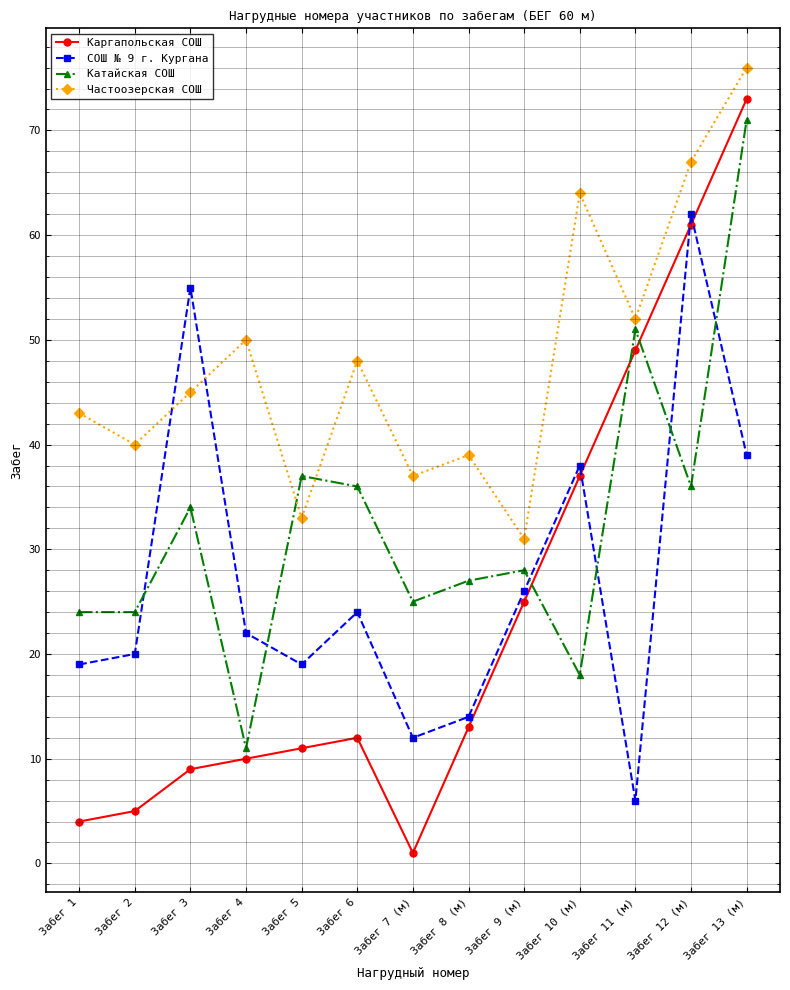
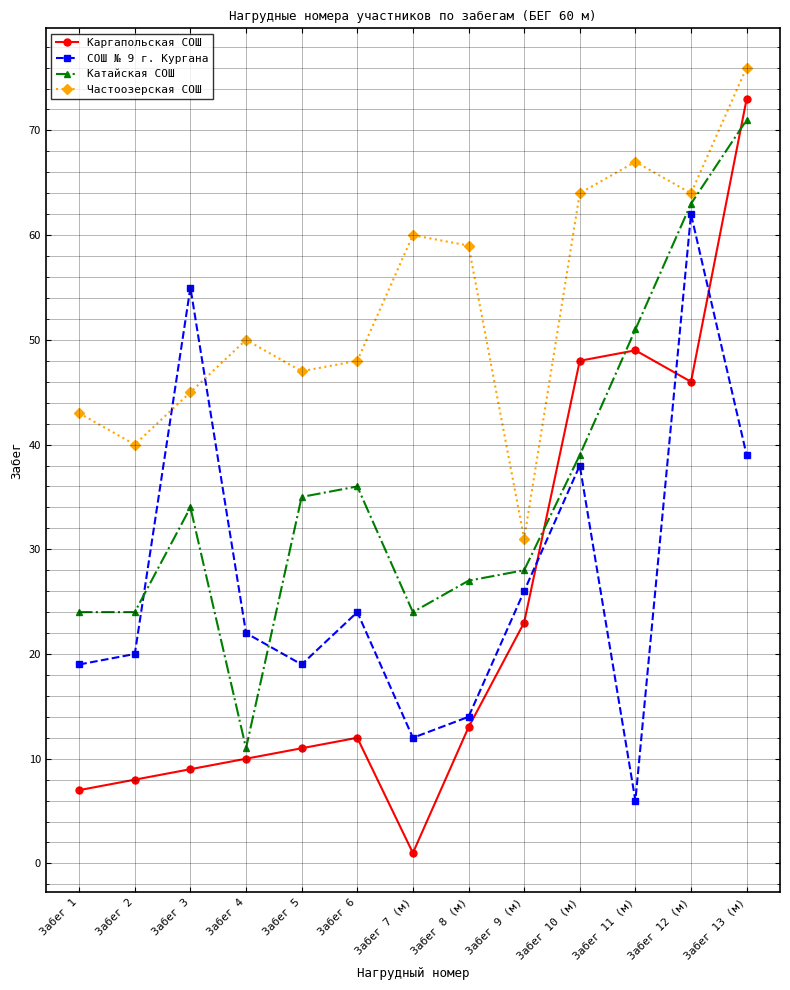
Каргапольская СОШ, Забег 1: 4 -> 7
Каргапольская СОШ, Забег 2: 5 -> 8
Катайская СОШ, Забег 5: 37 -> 35
Частоозерская СОШ, Забег 5: 33 -> 47
Катайская СОШ, Забег 7 (м): 25 -> 24
Частоозерская СОШ, Забег 7 (м): 37 -> 60
Частоозерская СОШ, Забег 8 (м): 39 -> 59
Каргапольская СОШ, Забег 9 (м): 25 -> 23
Каргапольская СОШ, Забег 10 (м): 37 -> 48
Катайская СОШ, Забег 10 (м): 18 -> 39
Частоозерская СОШ, Забег 11 (м): 52 -> 67
Каргапольская СОШ, Забег 12 (м): 61 -> 46
Катайская СОШ, Забег 12 (м): 36 -> 63
Частоозерская СОШ, Забег 12 (м): 67 -> 64
